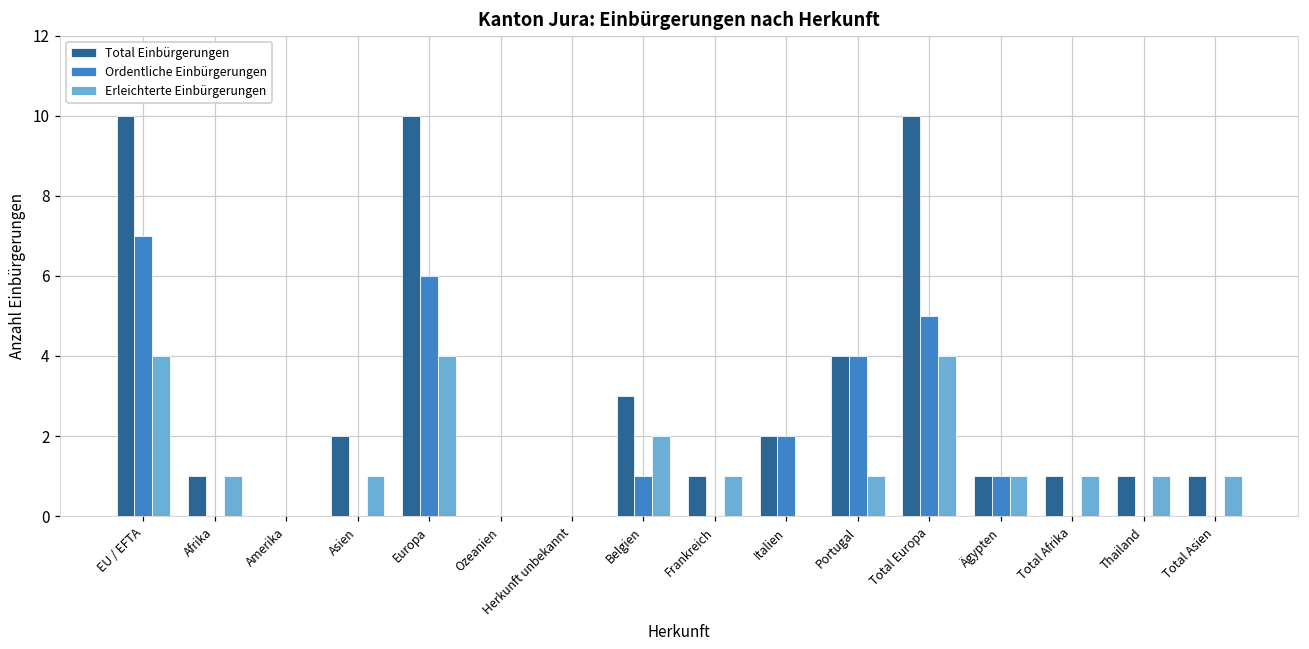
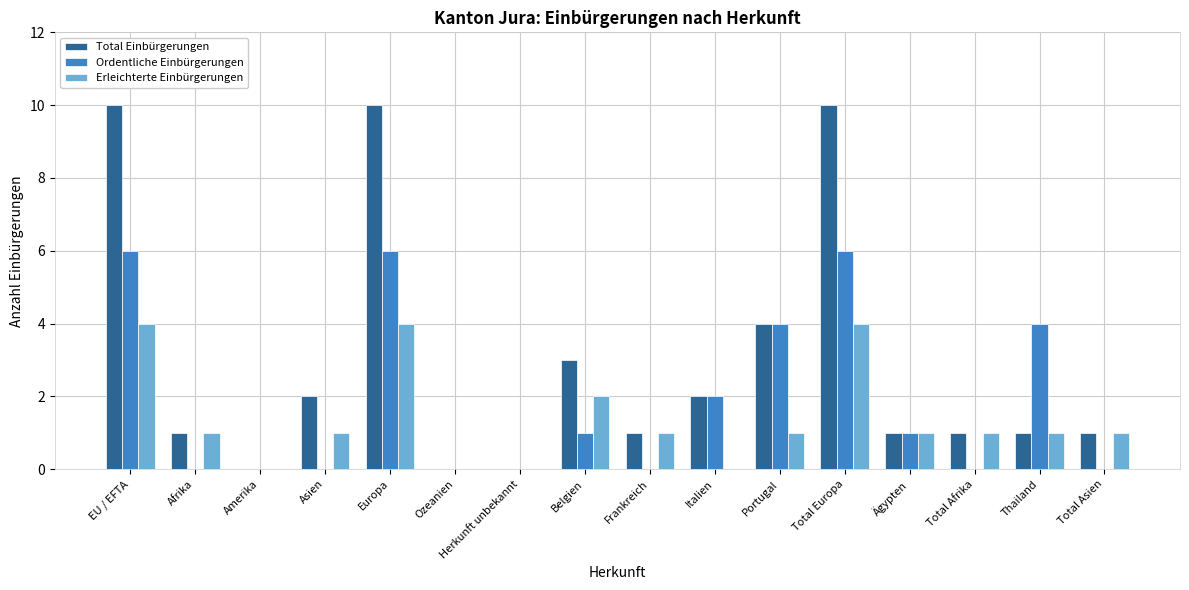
Ordentliche Einbürgerungen, EU / EFTA: 7 -> 6
Ordentliche Einbürgerungen, Total Europa: 5 -> 6
Ordentliche Einbürgerungen, Thailand: 0 -> 4
